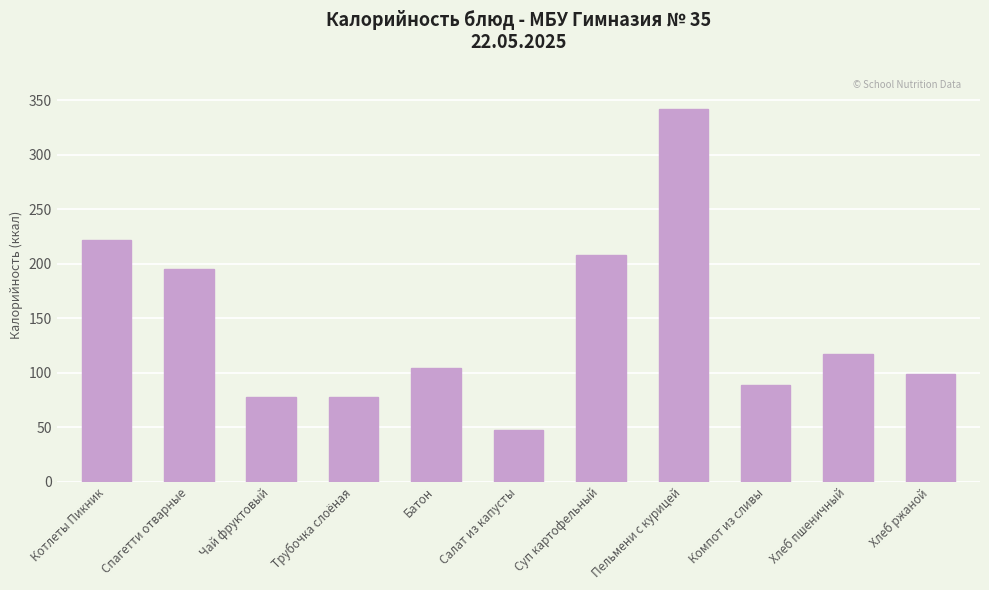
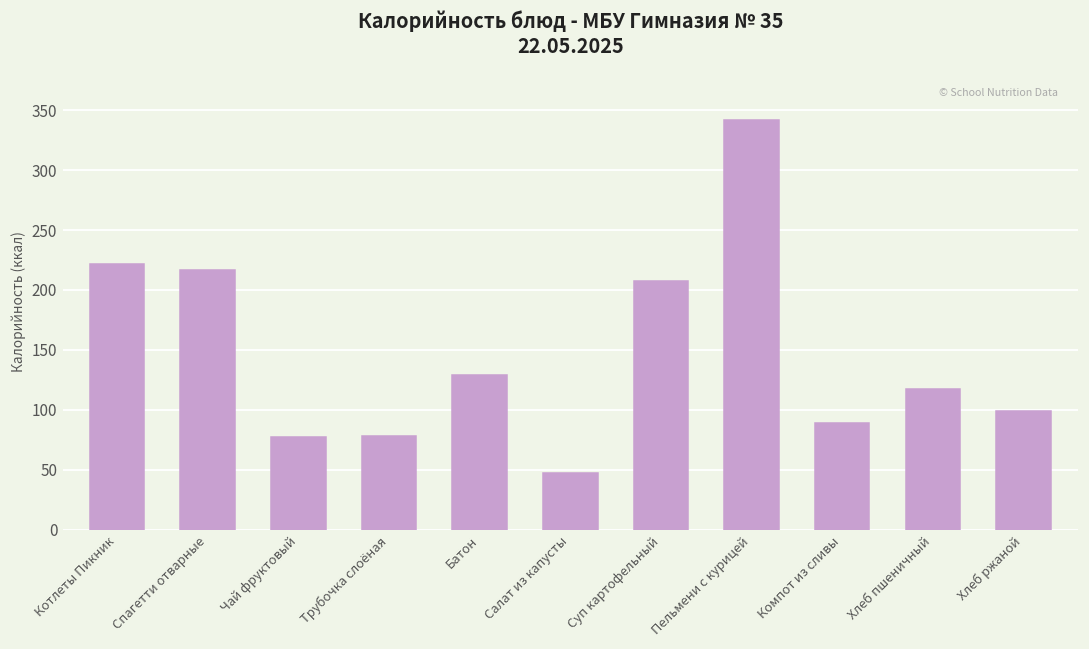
Спагетти отварные: 195 -> 217
Батон: 105 -> 129
